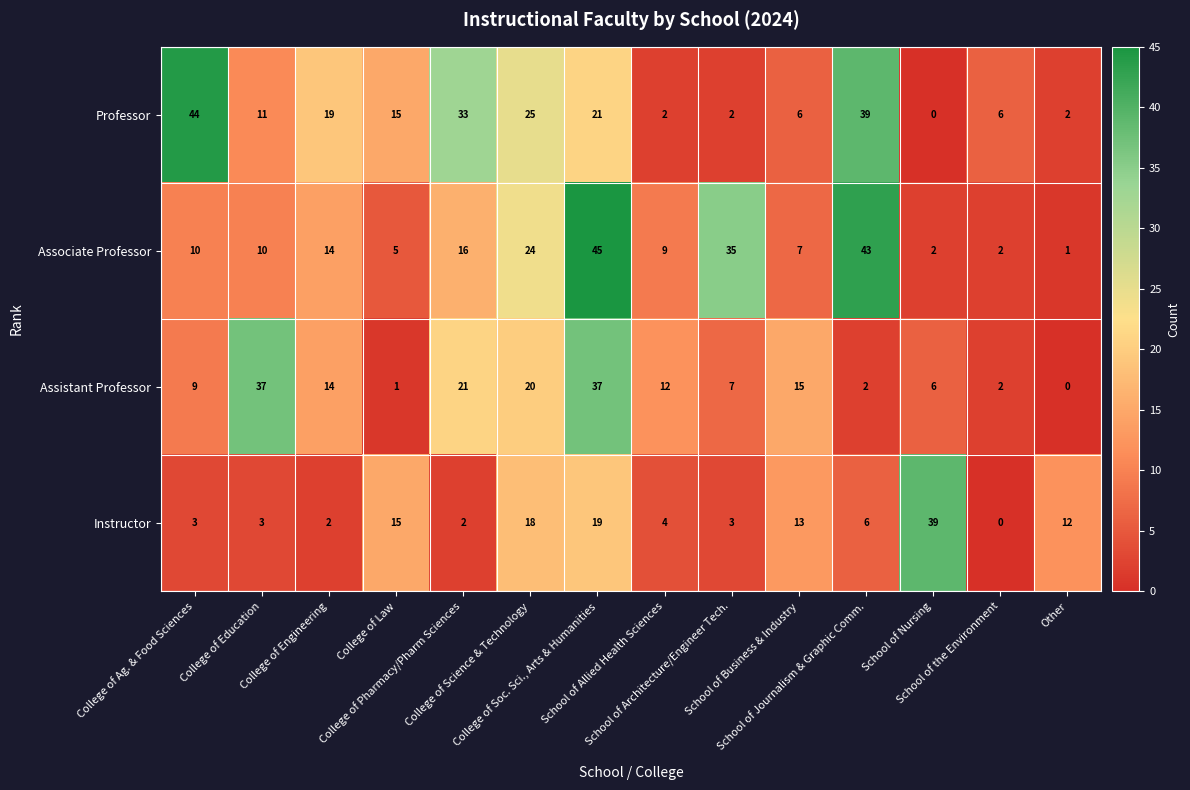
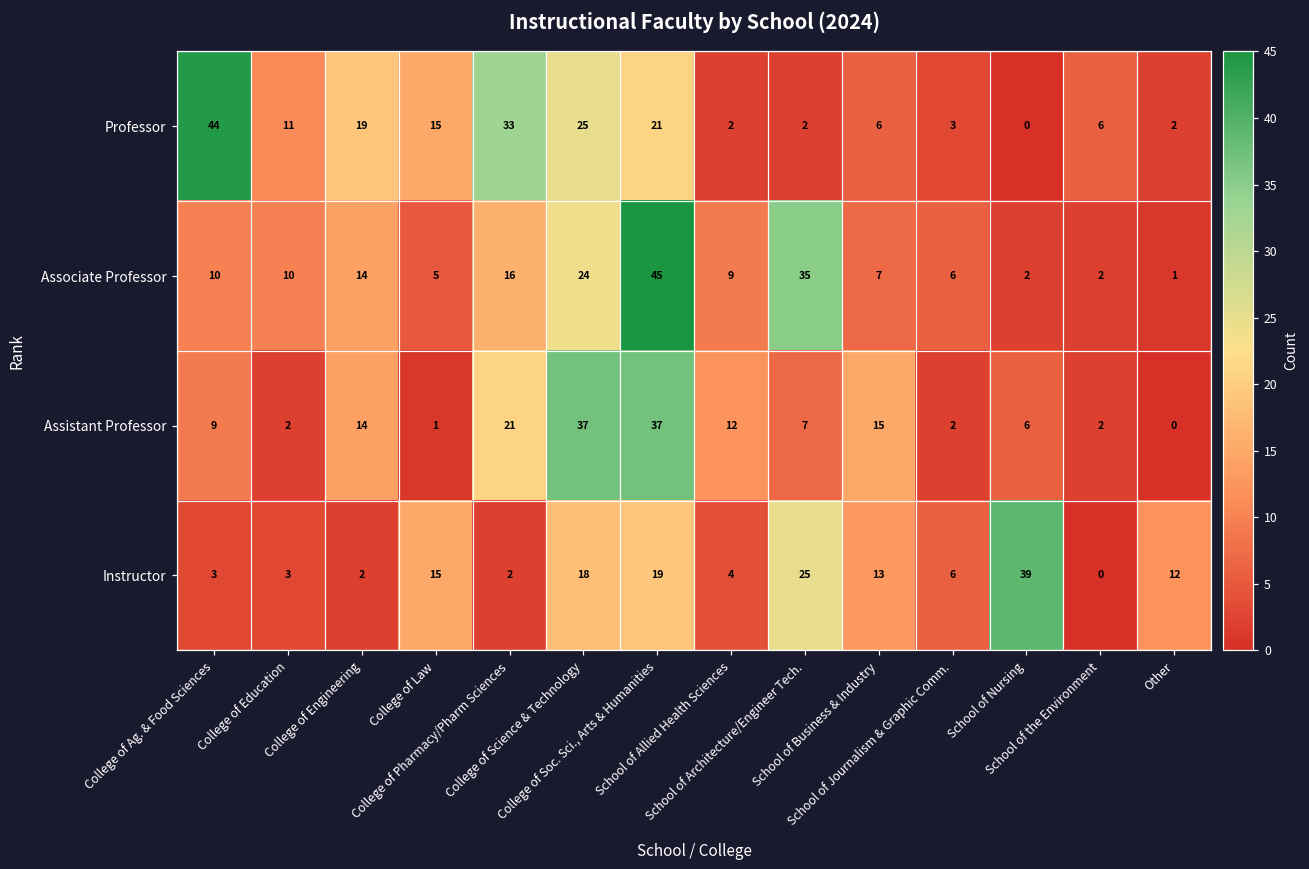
Professor, School of Journalism & Graphic Comm.: 39 -> 3
Associate Professor, School of Journalism & Graphic Comm.: 43 -> 6
Assistant Professor, College of Education: 37 -> 2
Assistant Professor, College of Science & Technology: 20 -> 37
Instructor, School of Architecture/Engineer Tech.: 3 -> 25
